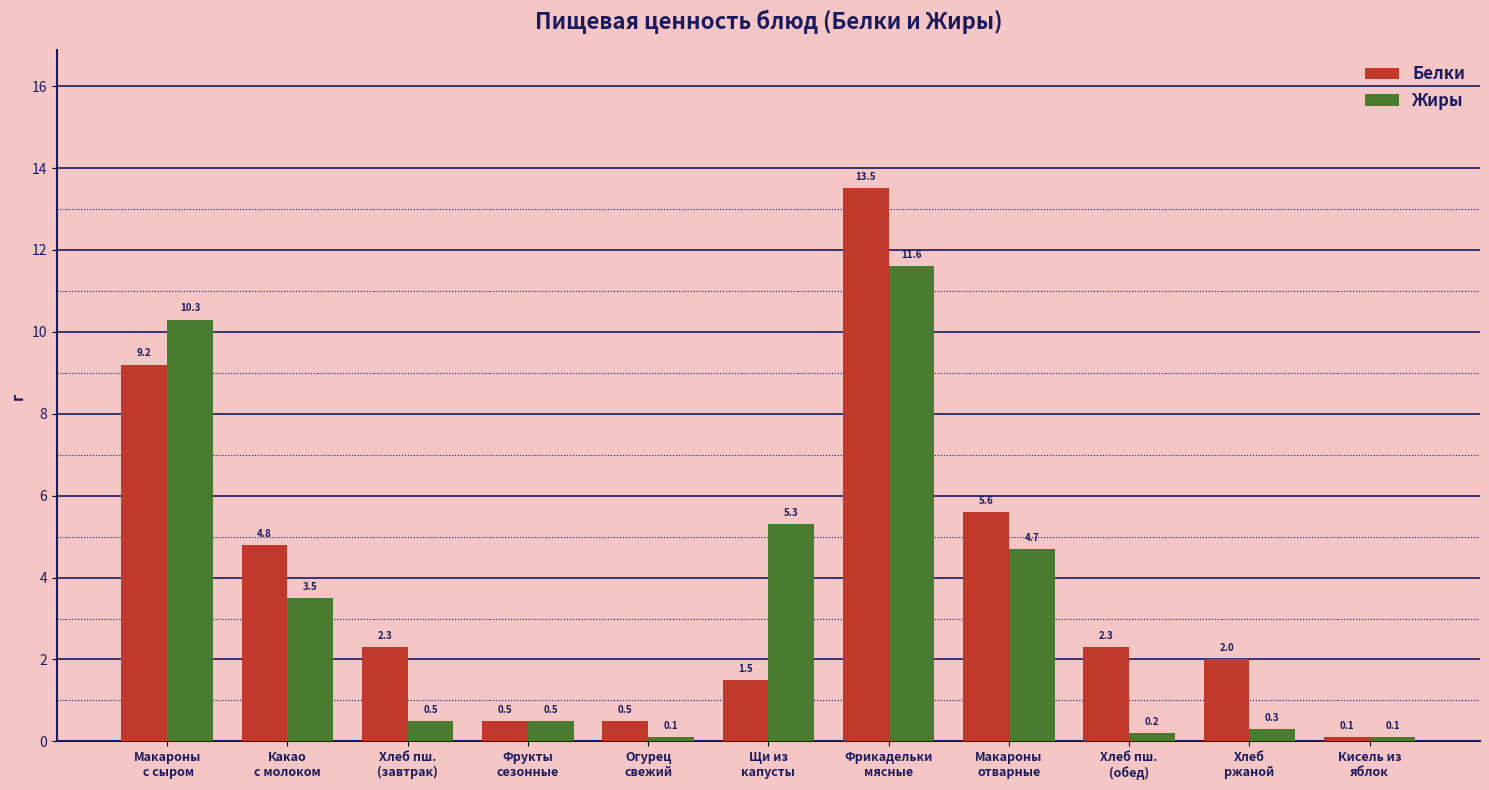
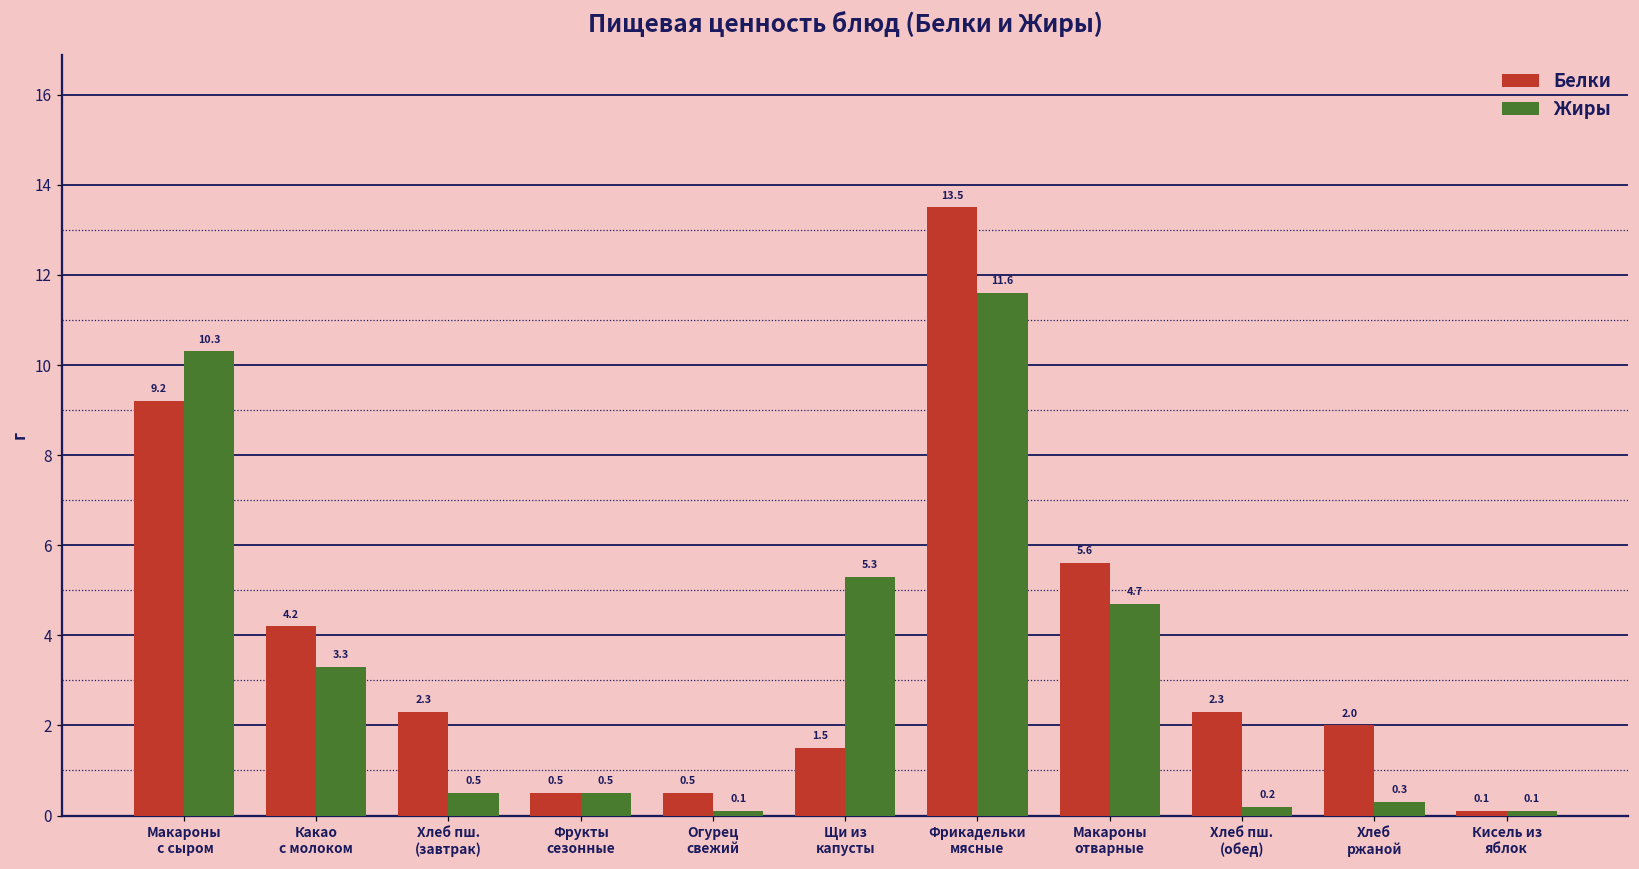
Белки, Какао с молоком: 4.8 -> 4.2
Жиры, Какао с молоком: 3.5 -> 3.3
